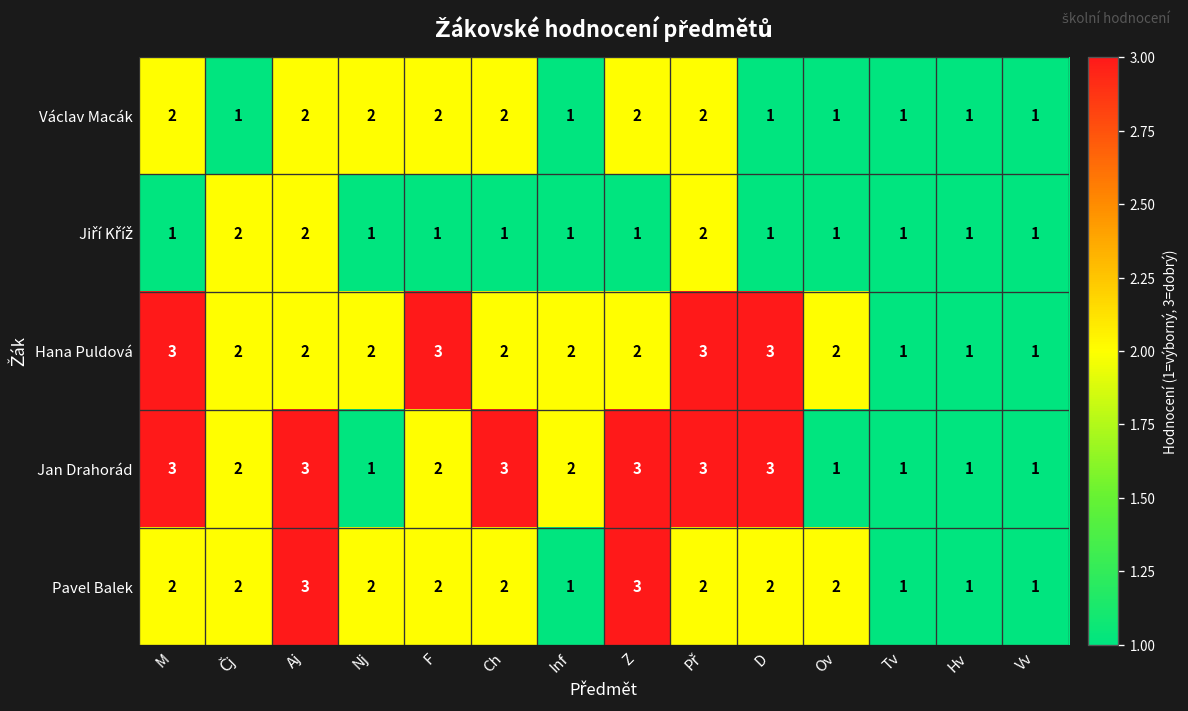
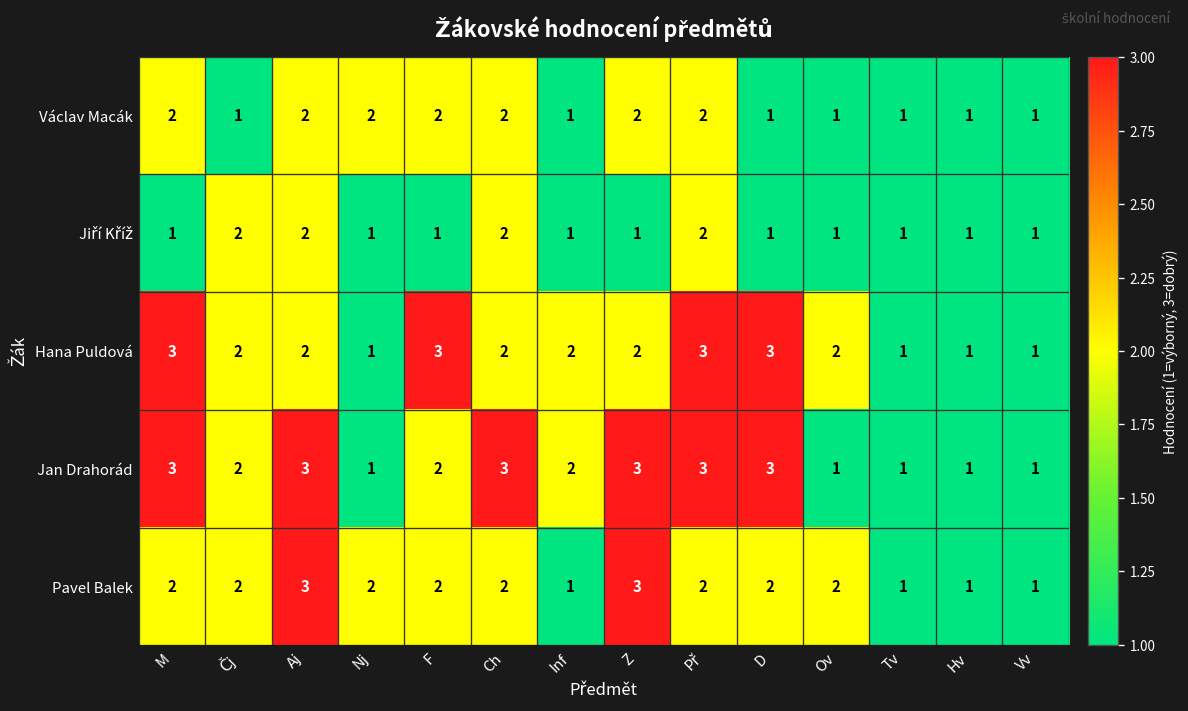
Jiří Kříž, Ch: 1 -> 2
Hana Puldová, Nj: 2 -> 1
